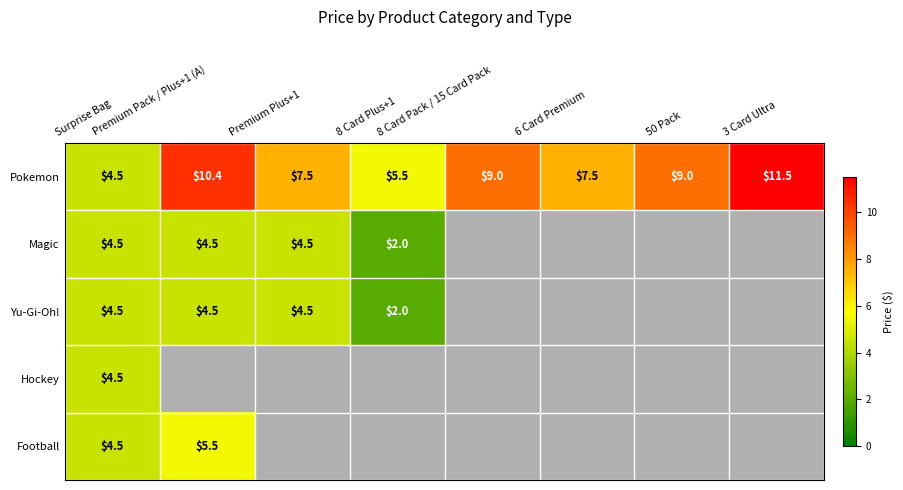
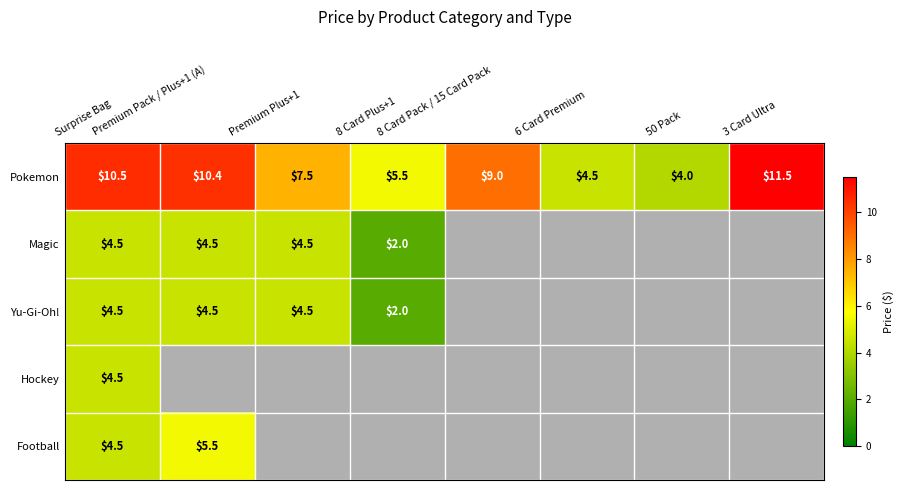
Pokemon, Surprise Bag: $4.5 -> $10.5
Pokemon, 6 Card Premium: $7.5 -> $4.5
Pokemon, 50 Pack: $9.0 -> $4.0
